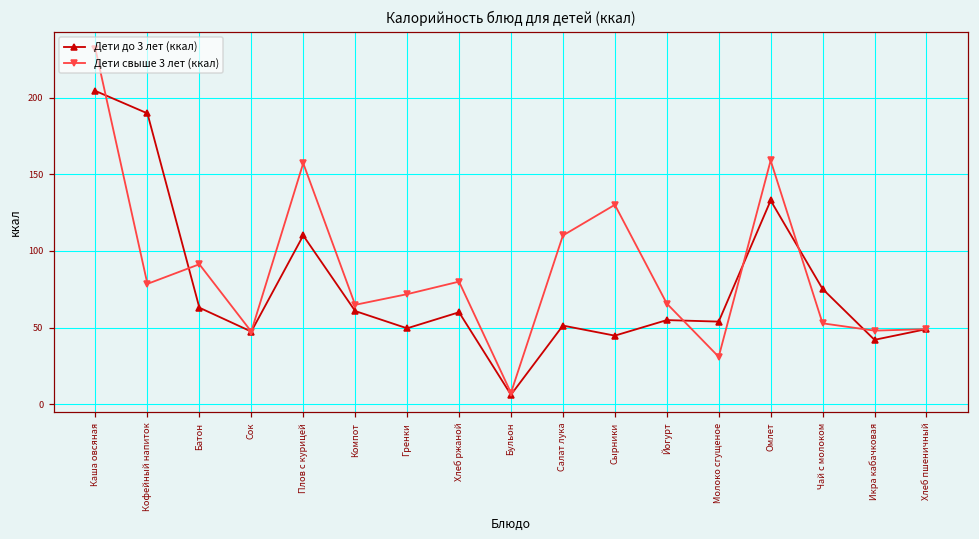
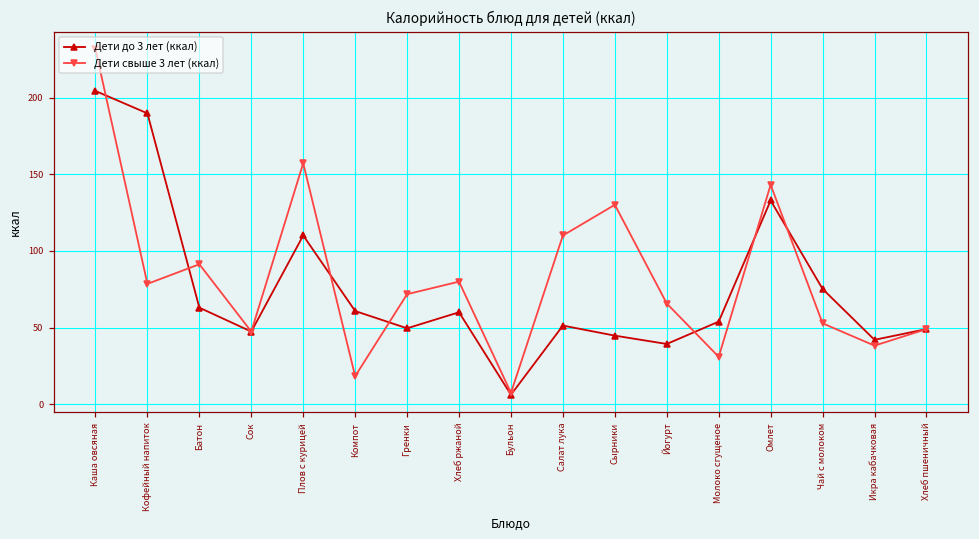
Дети свыше 3 лет (ккал), Компот: 65 -> 18
Дети до 3 лет (ккал), Йогурт: 55 -> 39
Дети свыше 3 лет (ккал), Омлет: 159 -> 143
Дети свыше 3 лет (ккал), Икра кабачковая: 48 -> 38
